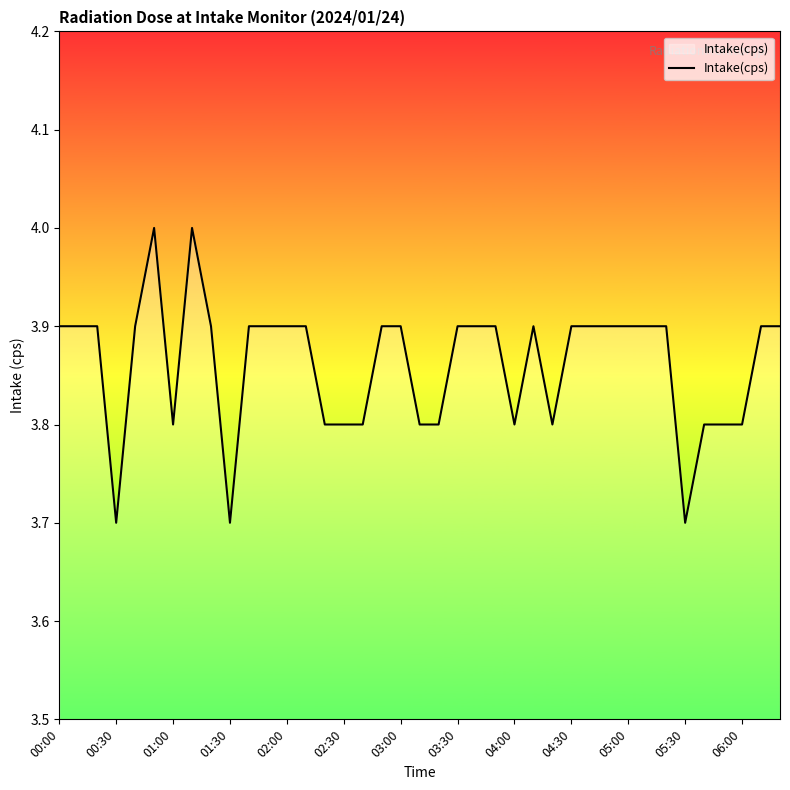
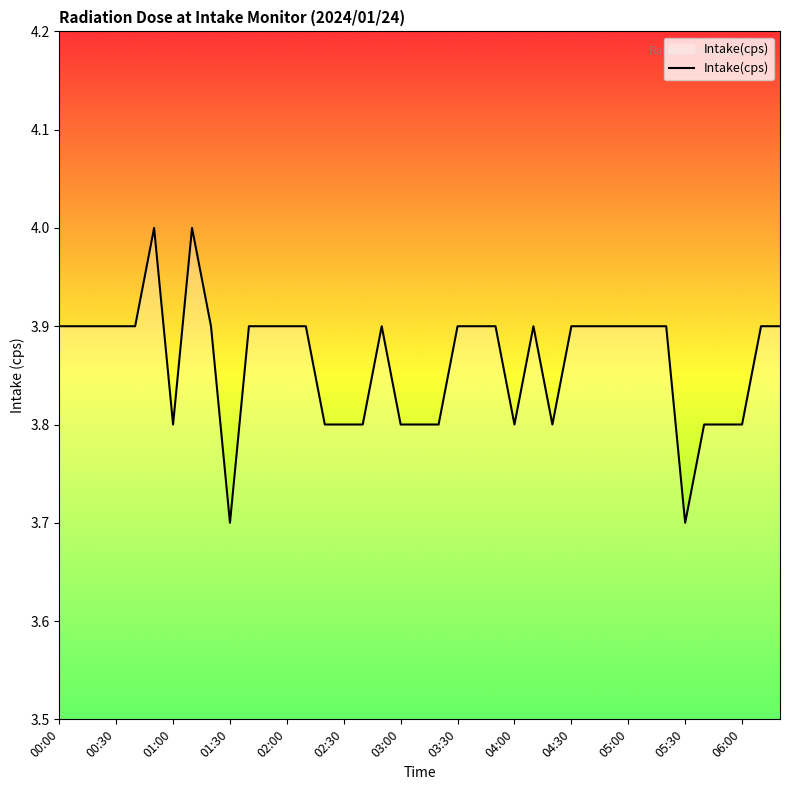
00:30: 3.7 -> 3.9
03:00: 3.9 -> 3.8
